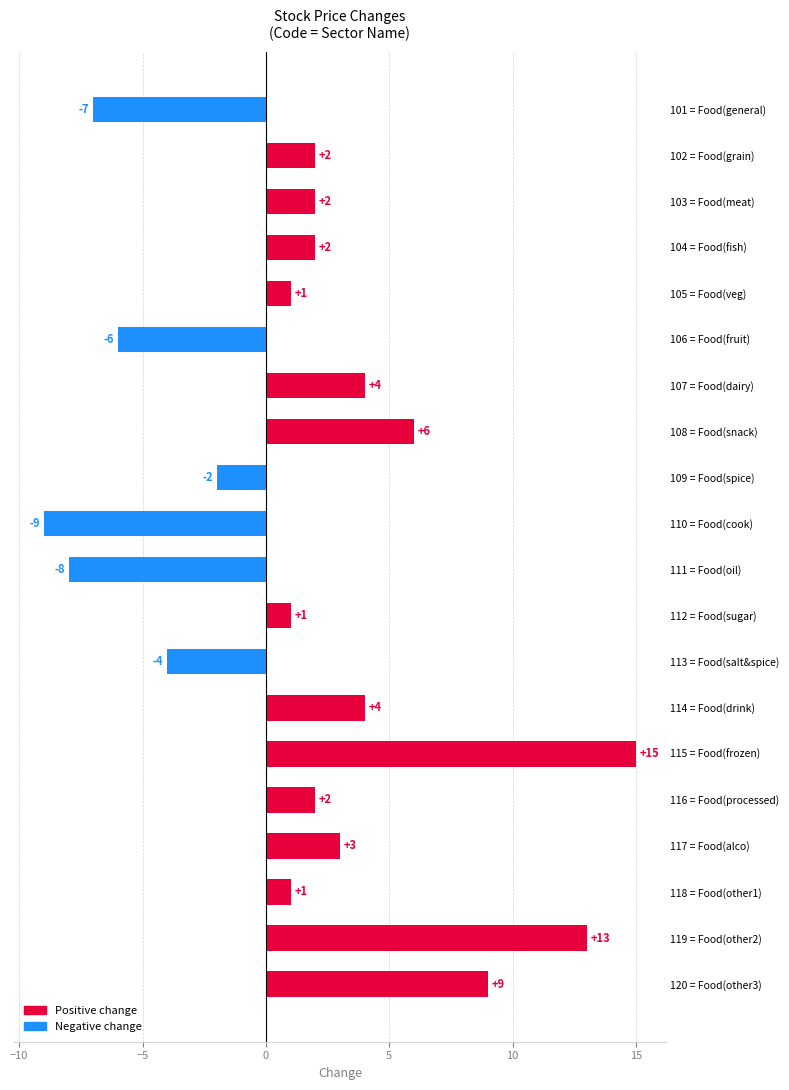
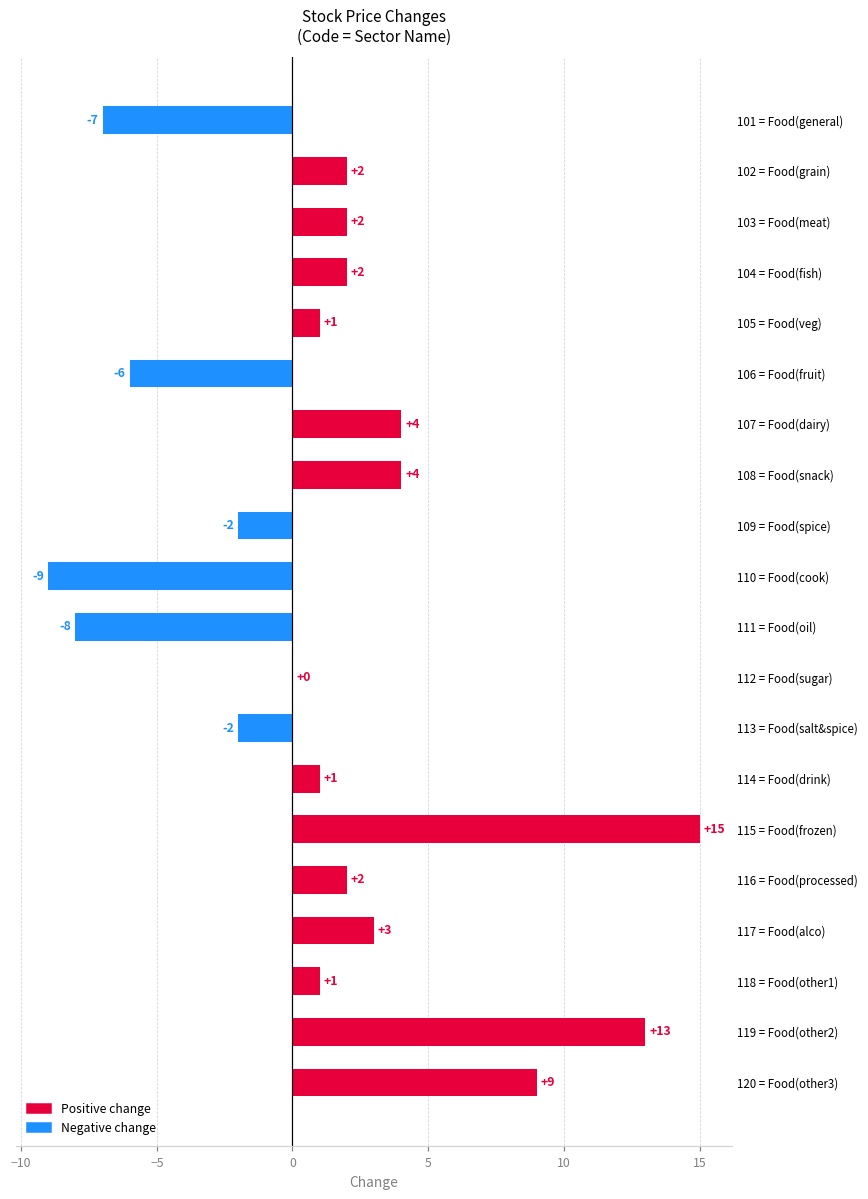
108 = Food(snack): +6 -> +4
112 = Food(sugar): +1 -> +0
113 = Food(salt&spice): -4 -> -2
114 = Food(drink): +4 -> +1
